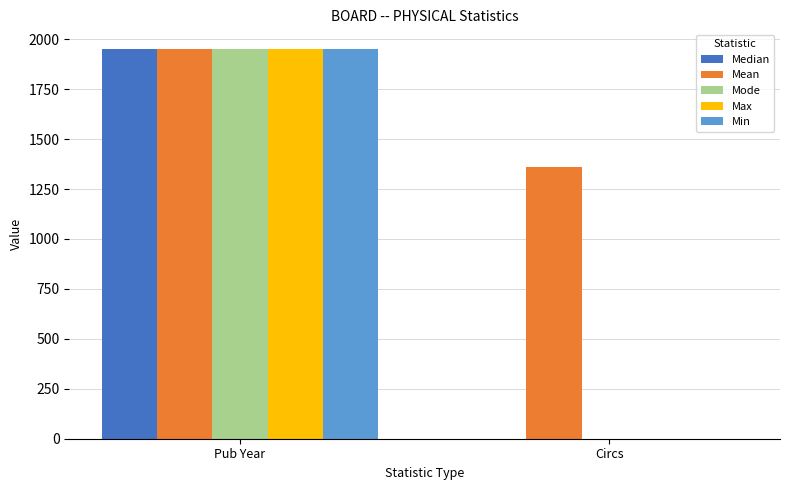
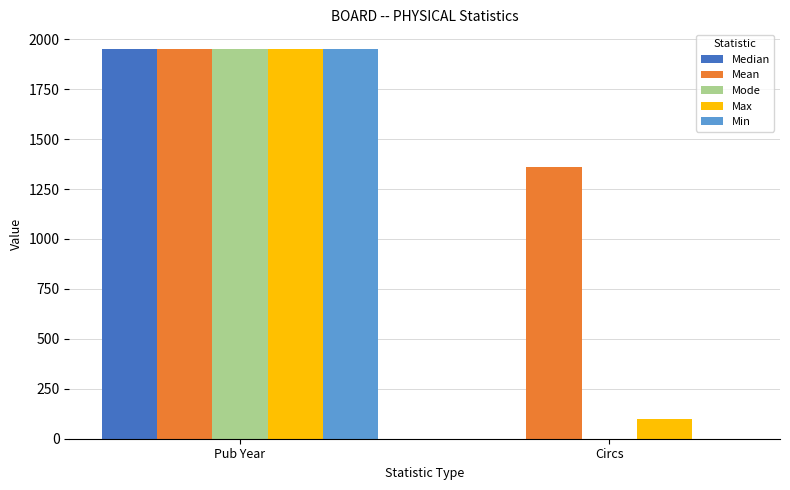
Max, Circs: 0 -> 100
